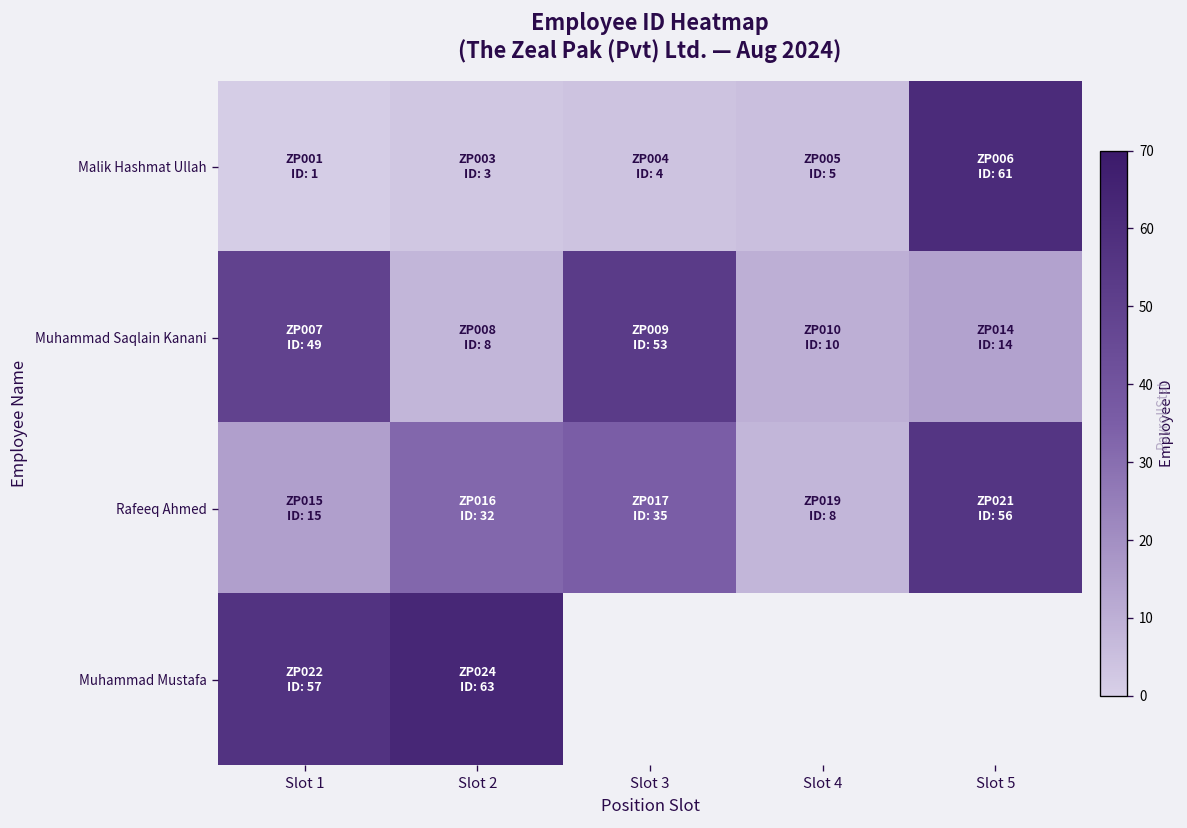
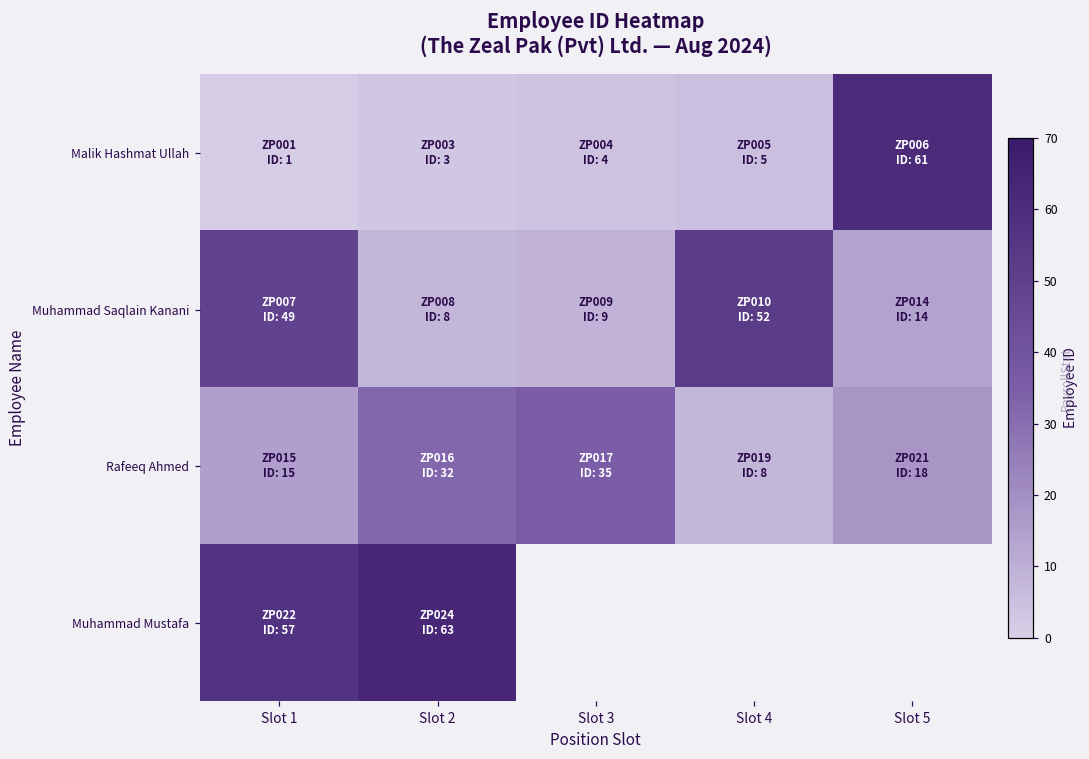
Muhammad Saqlain Kanani, Slot 3: 53 -> 9
Muhammad Saqlain Kanani, Slot 4: 10 -> 52
Rafeeq Ahmed, Slot 5: 56 -> 18
